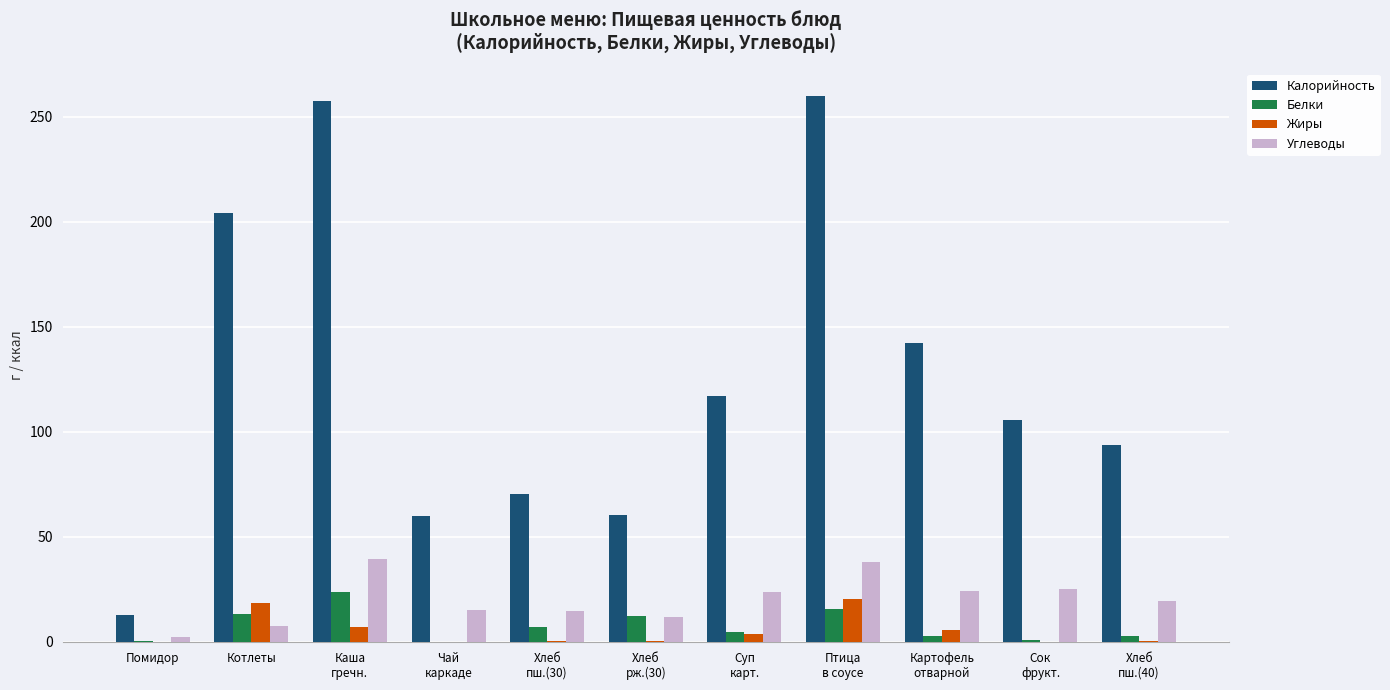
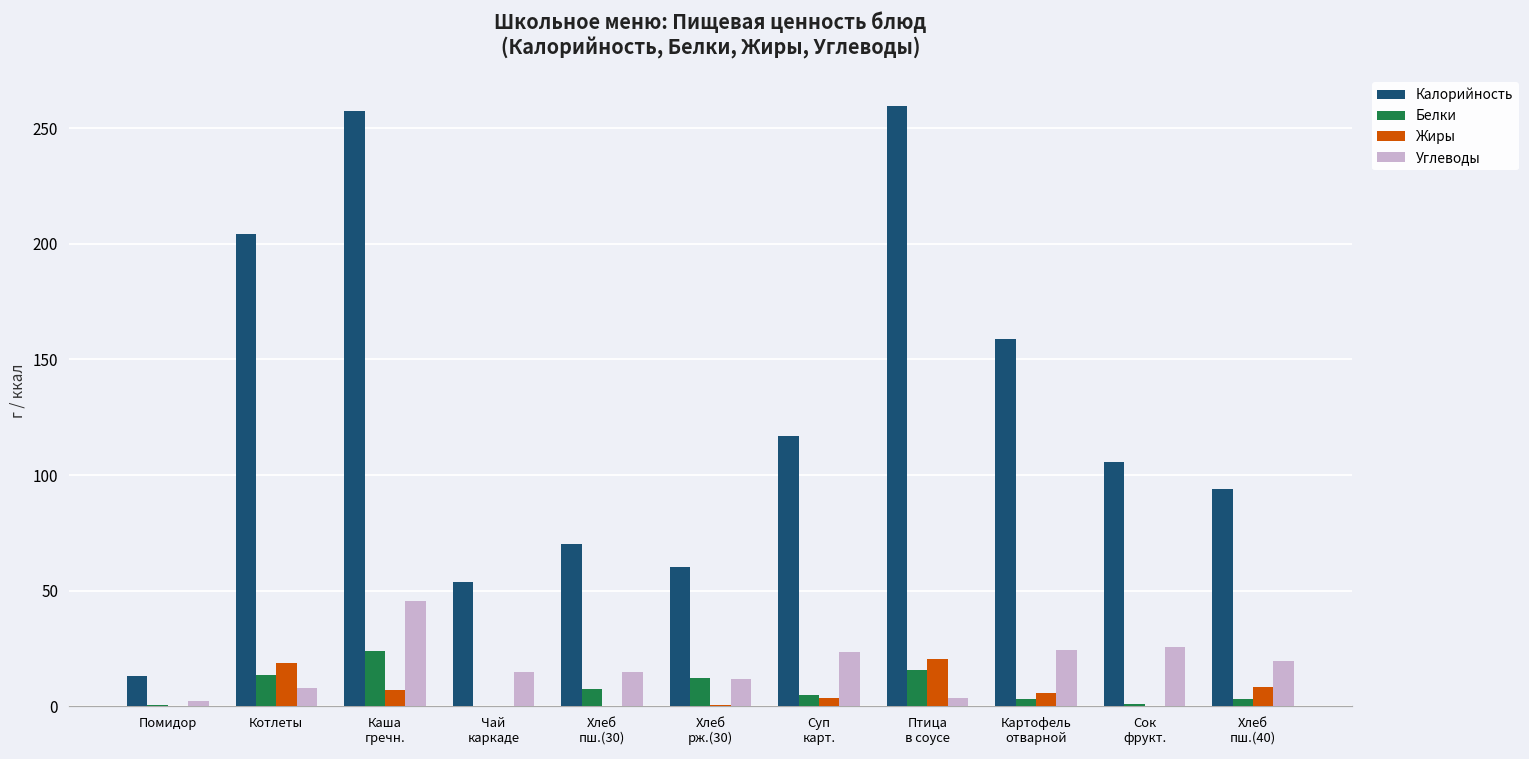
Углеводы, Каша гречн.: 39 -> 46
Калорийность, Чай каркаде: 60 -> 54
Углеводы, Птица в соусе: 38 -> 4
Калорийность, Картофель отварной: 142 -> 159
Жиры, Хлеб пш.(40): 0 -> 8
